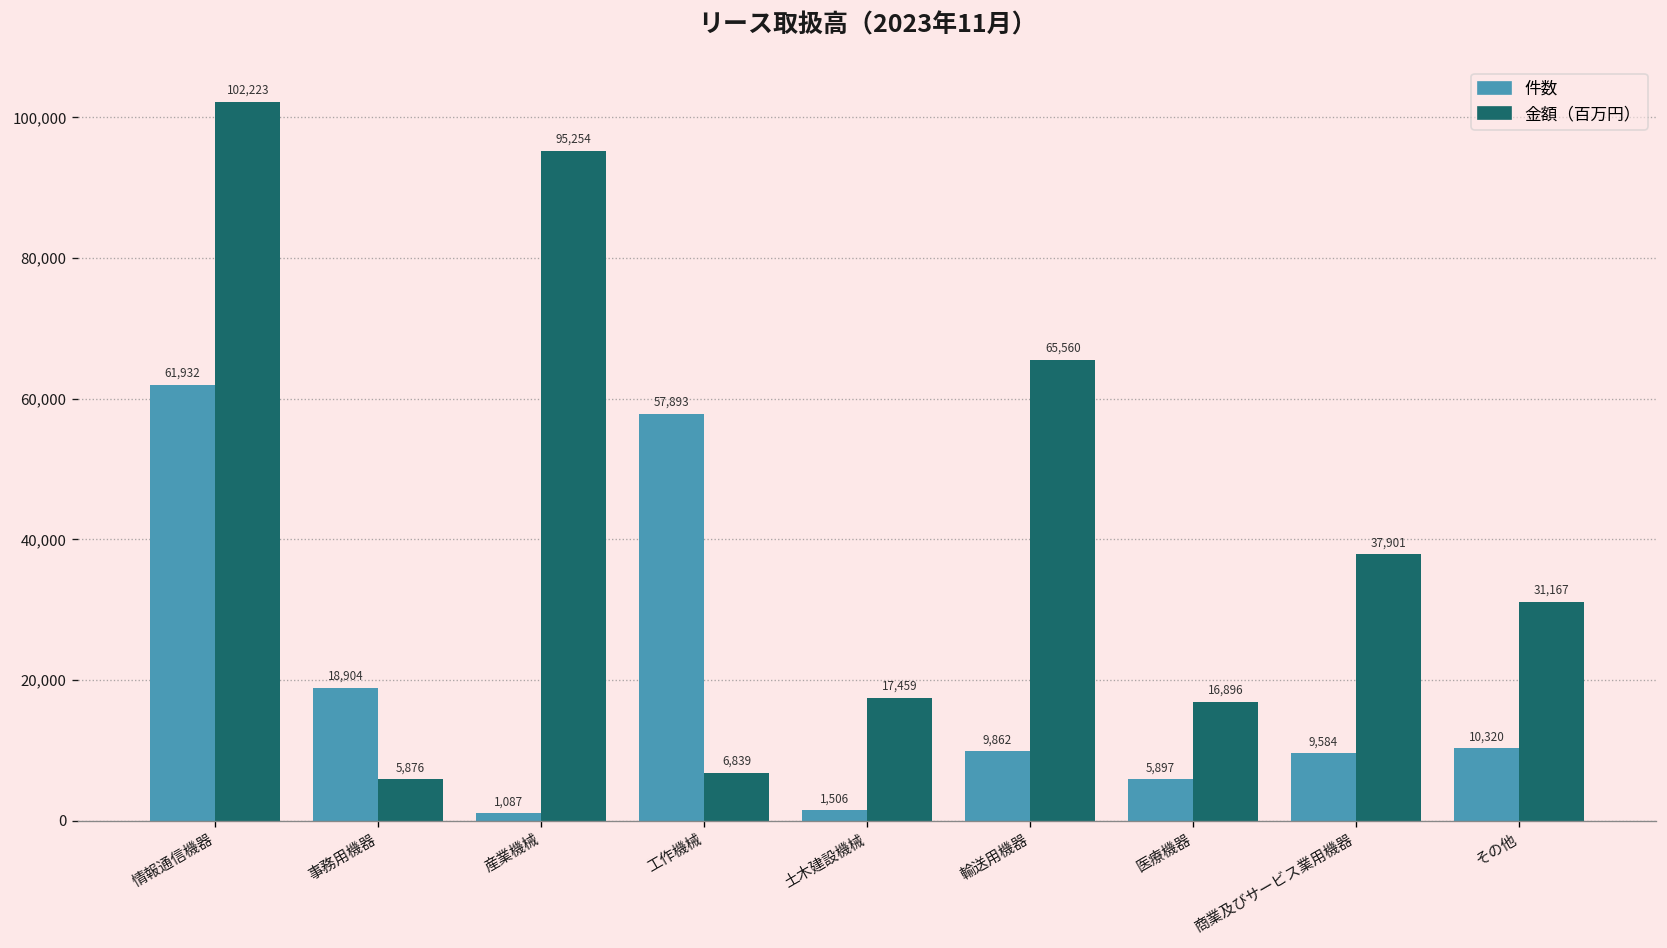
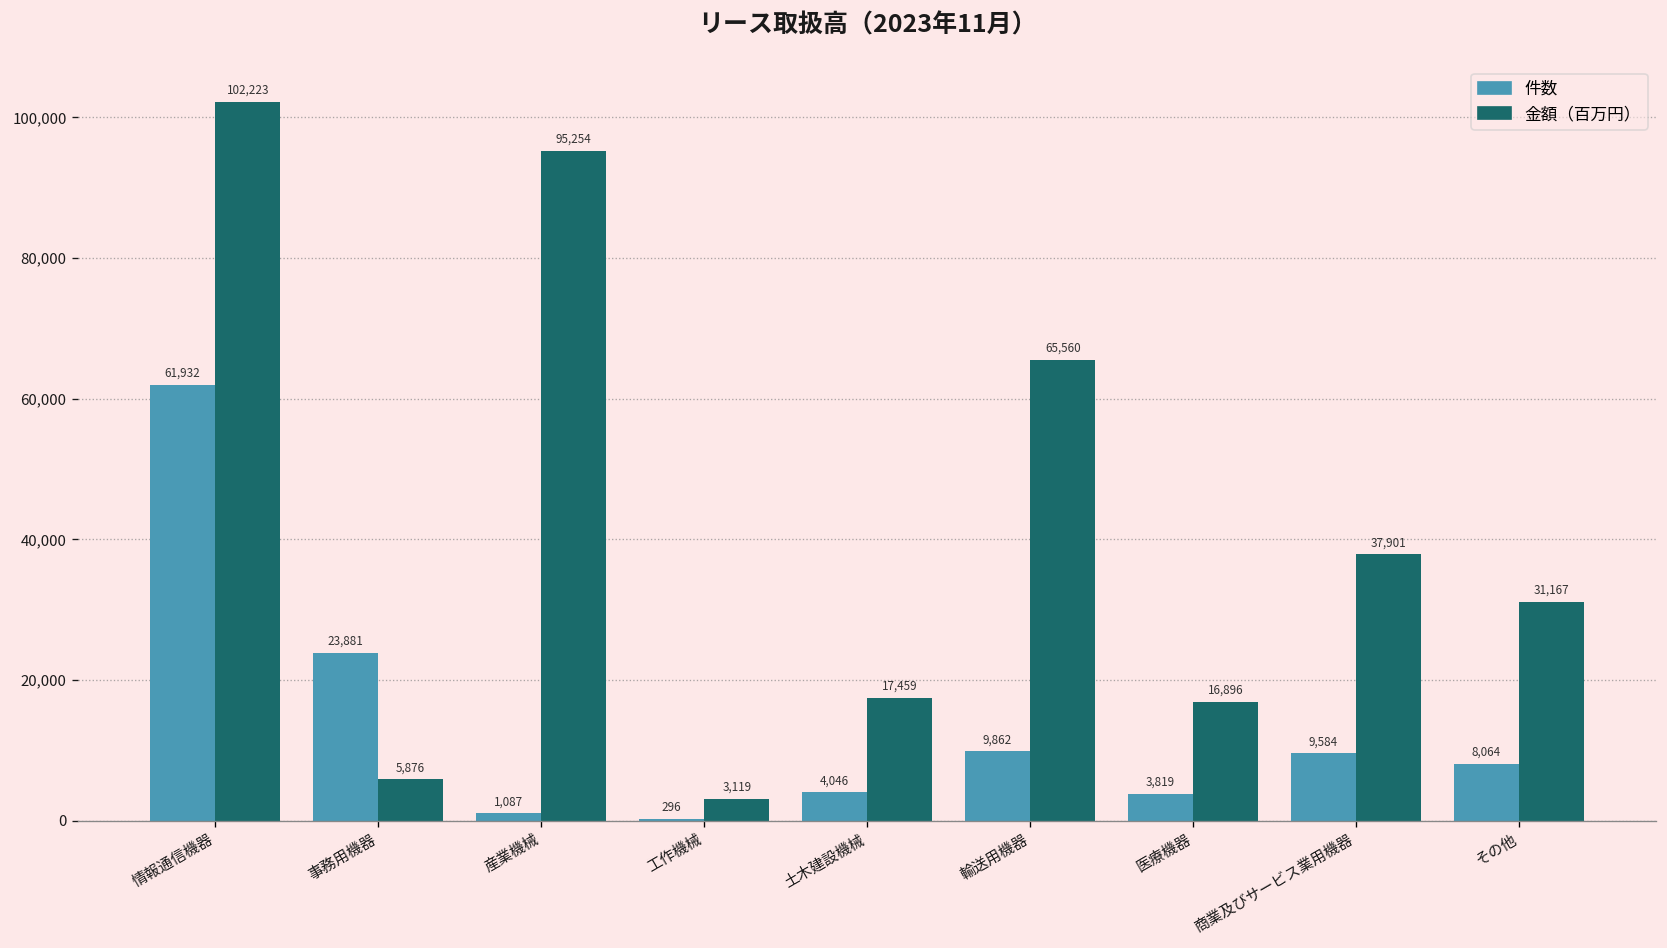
件数, 事務用機器: 18,904 -> 23,881
件数, 工作機械: 57,893 -> 296
金額（百万円）, 工作機械: 6,839 -> 3,119
件数, 土木建設機械: 1,506 -> 4,046
件数, 医療機器: 5,897 -> 3,819
件数, その他: 10,320 -> 8,064
